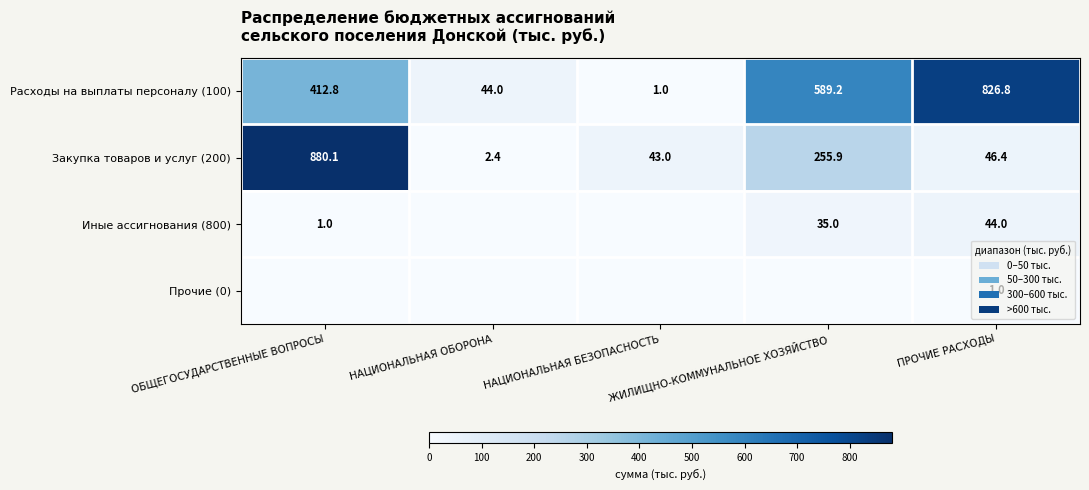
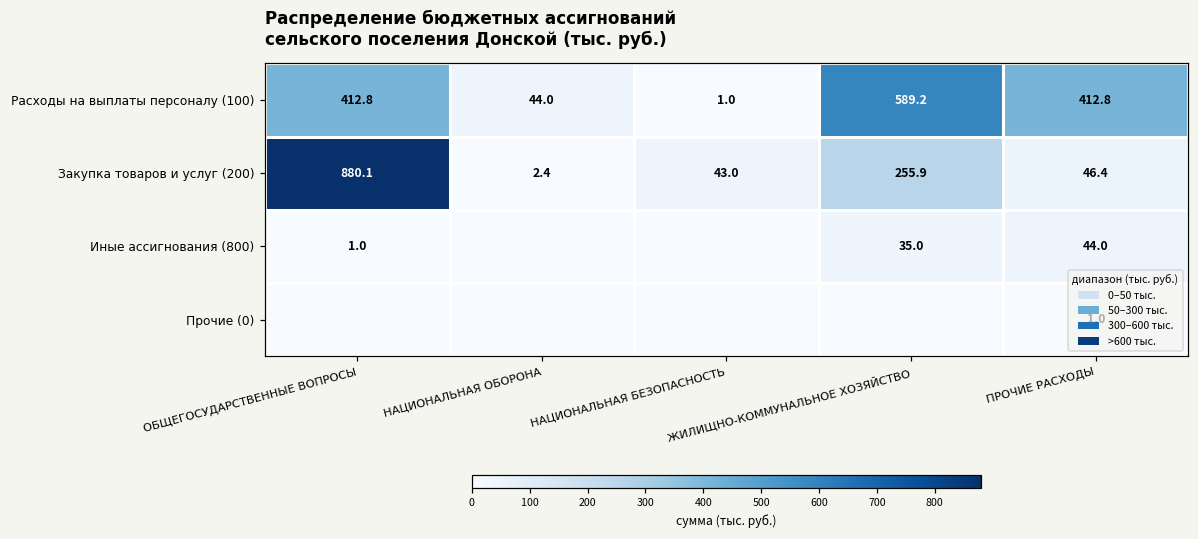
Расходы на выплаты персоналу (100), ПРОЧИЕ РАСХОДЫ: 826.8 -> 412.8
